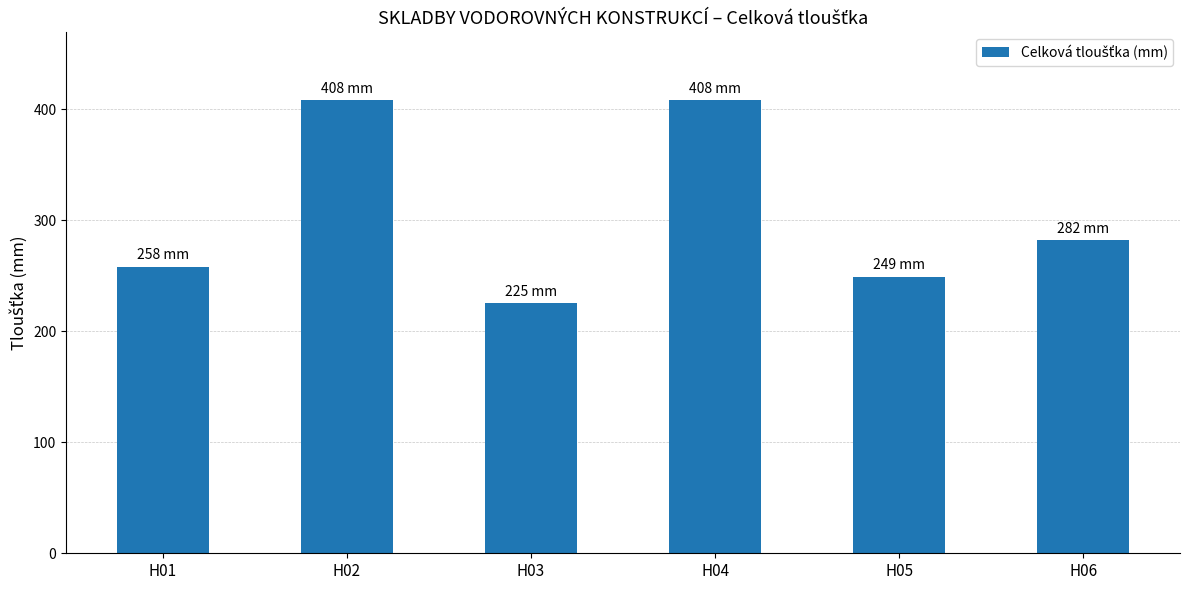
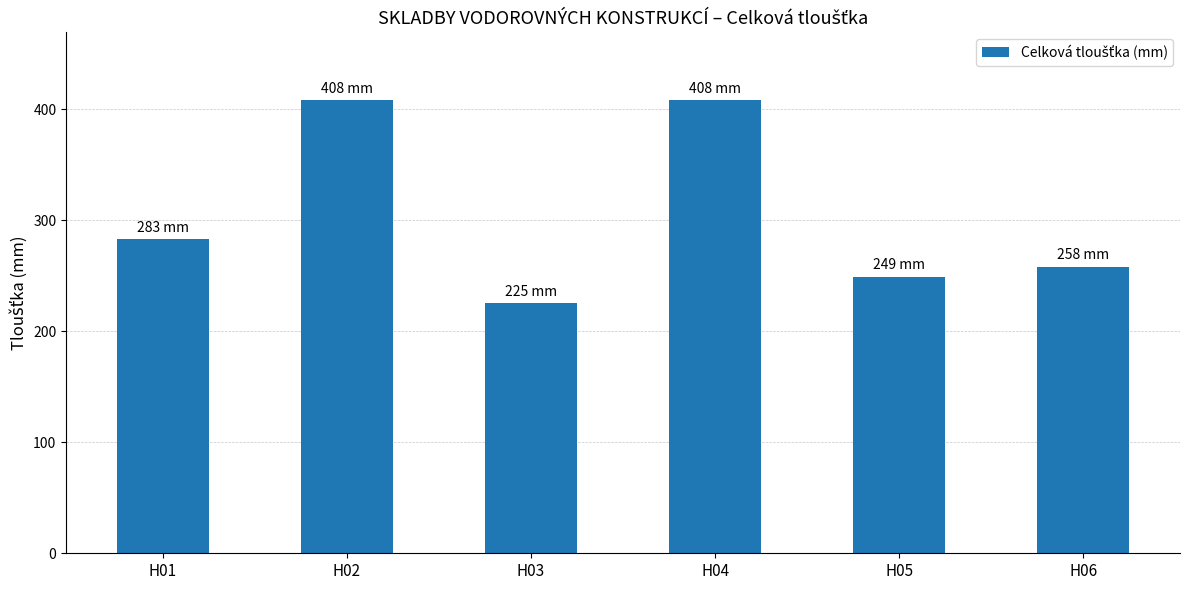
H01: 258 -> 283
H06: 282 -> 258
